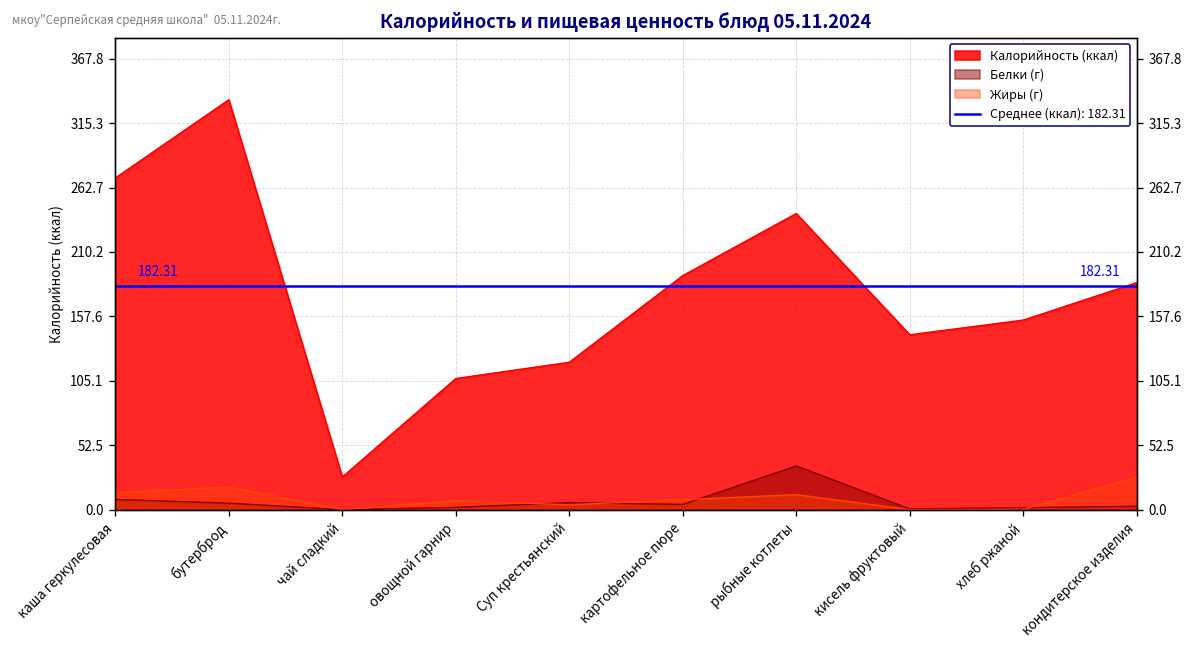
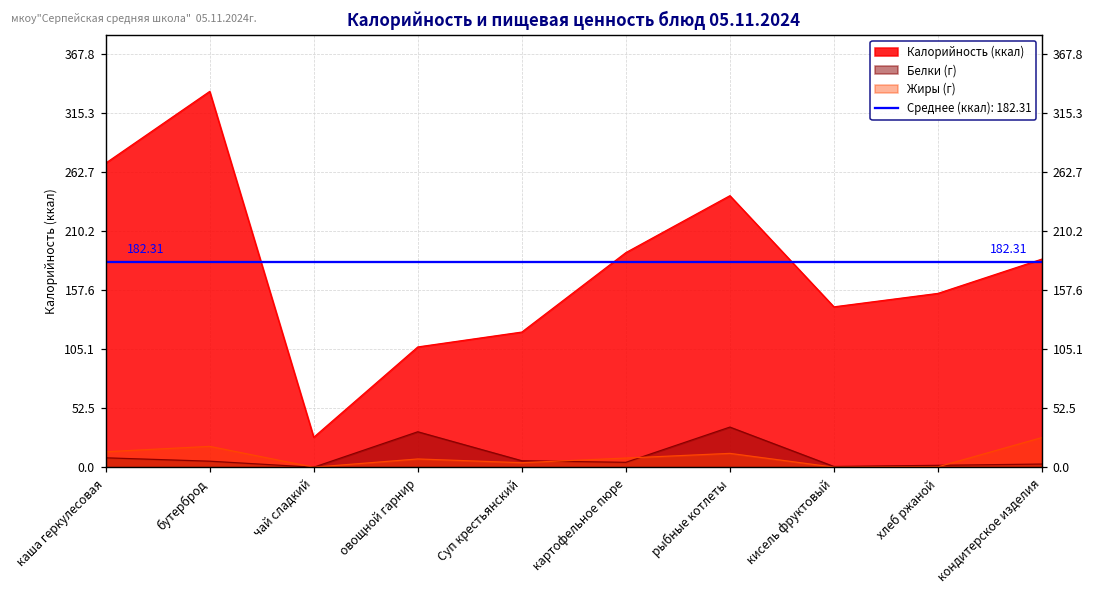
Белки (г), овощной гарнир: 2 -> 32
